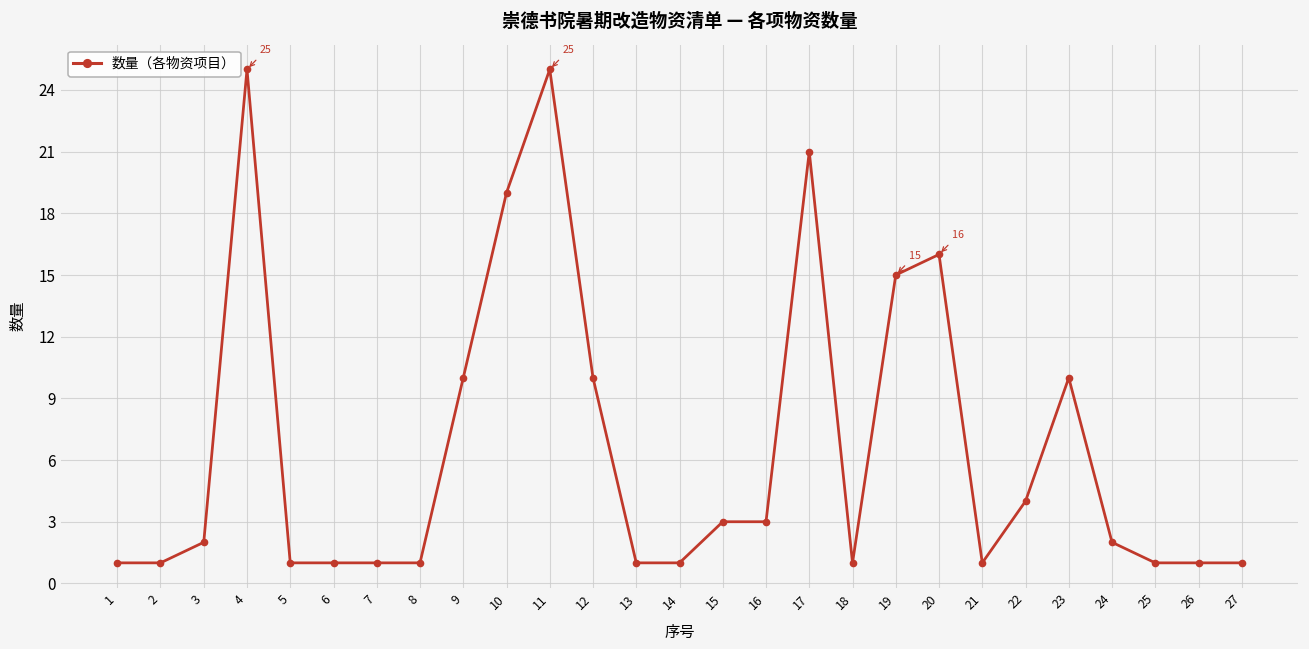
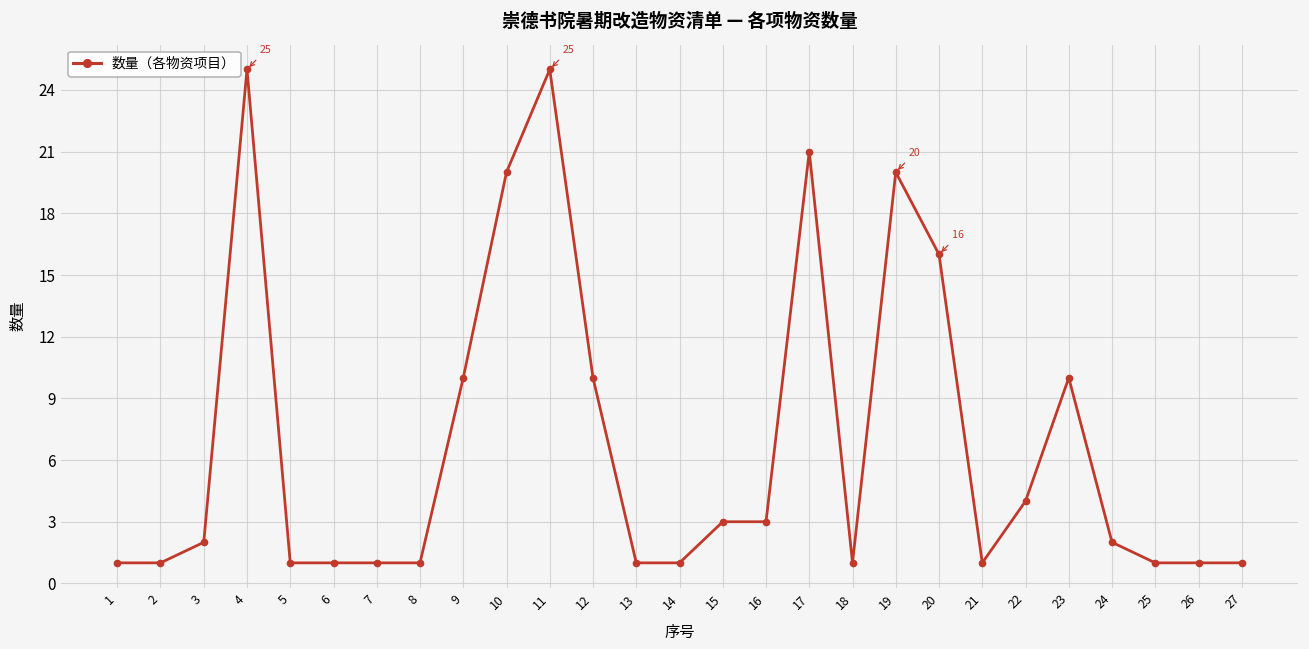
10: 19 -> 20
19: 15 -> 20
